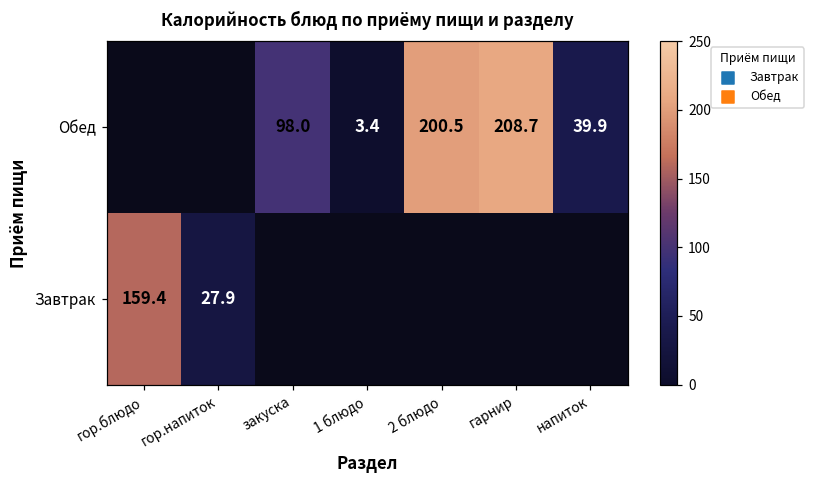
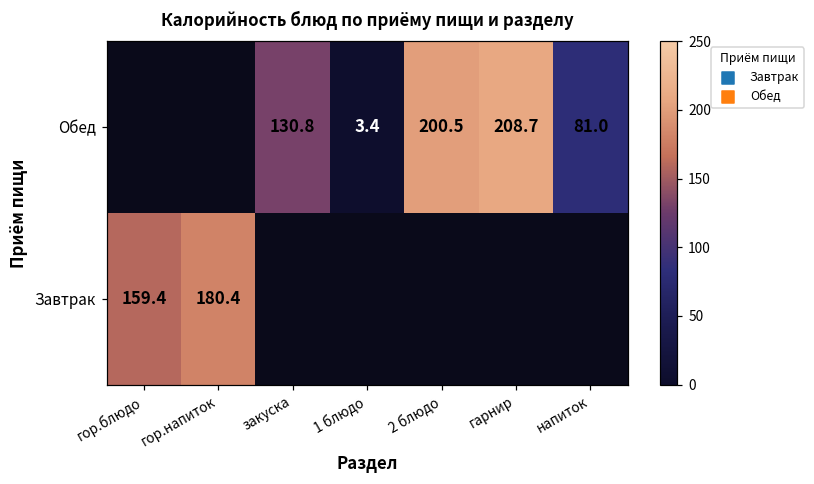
Обед, закуска: 98.0 -> 130.8
Обед, напиток: 39.9 -> 81.0
Завтрак, гор.напиток: 27.9 -> 180.4
